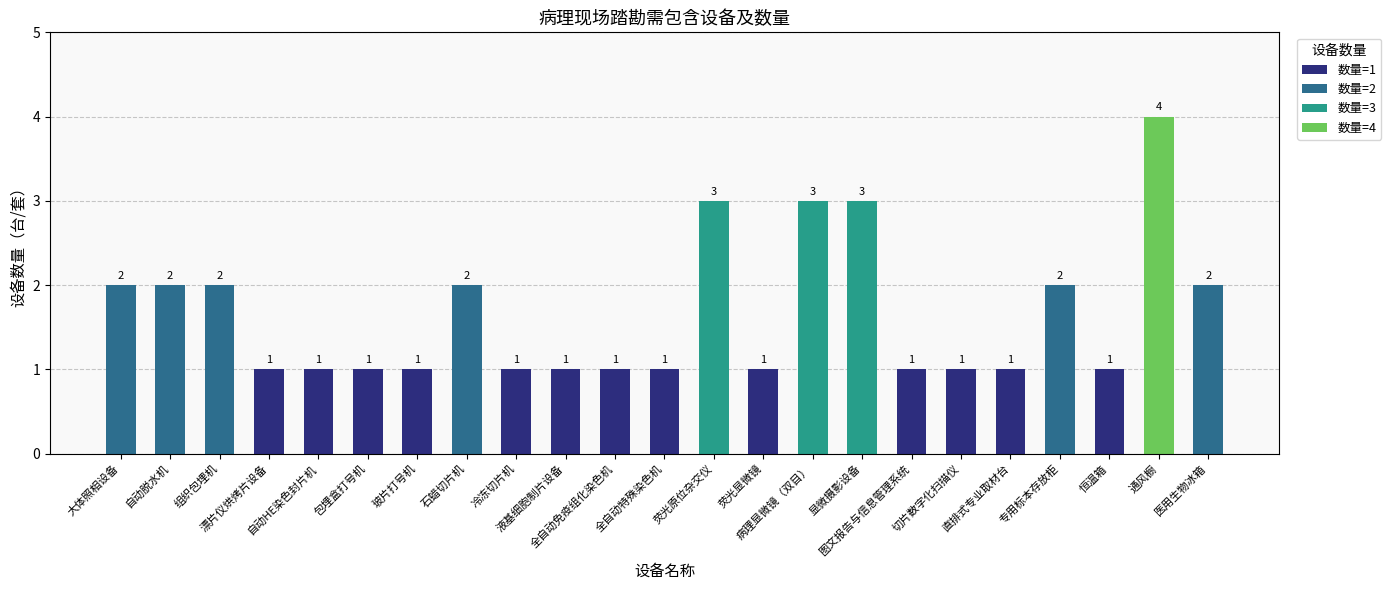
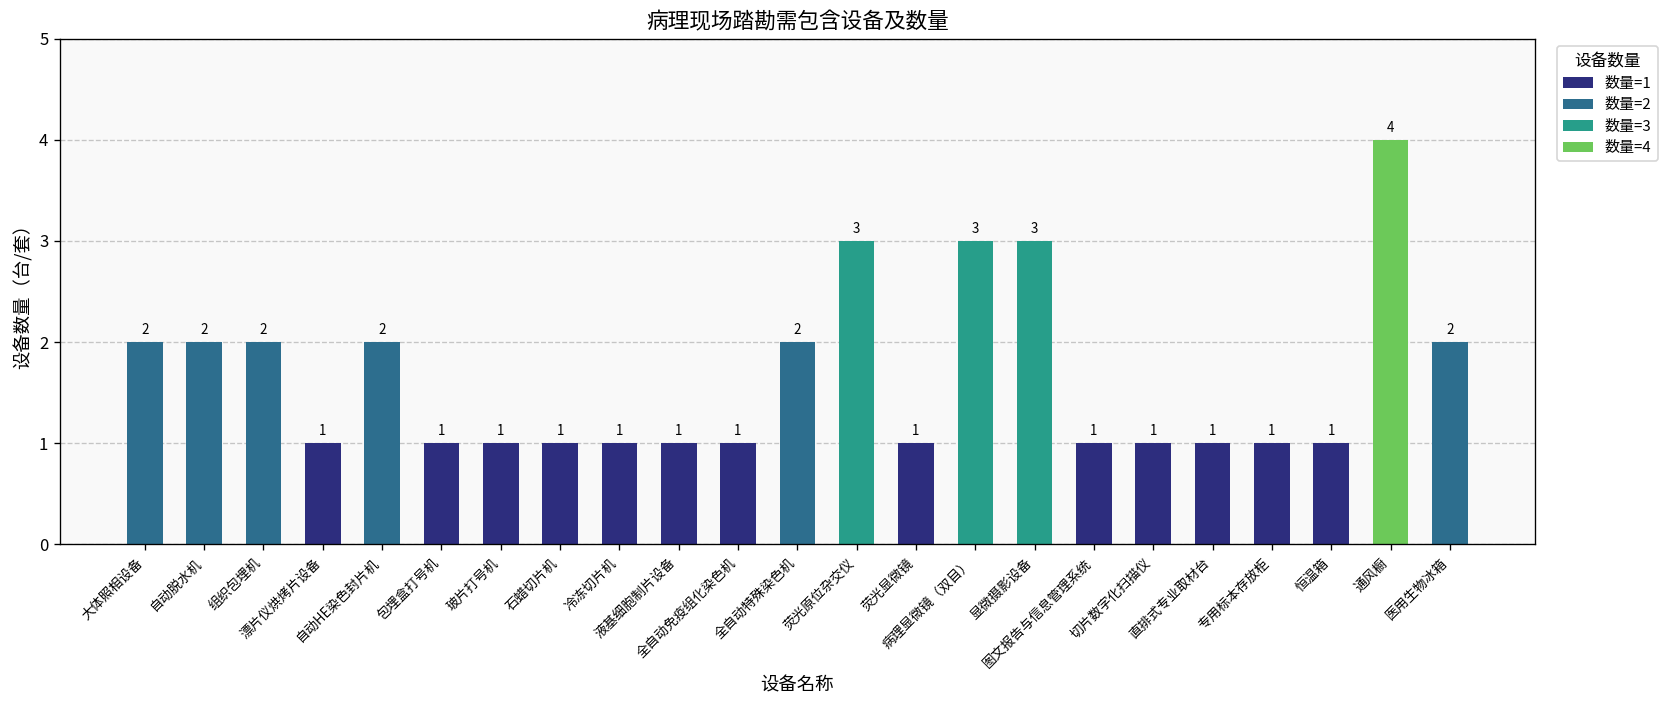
自动HE染色封片机: 1 -> 2
石蜡切片机: 2 -> 1
全自动特殊染色机: 1 -> 2
专用标本存放柜: 2 -> 1
